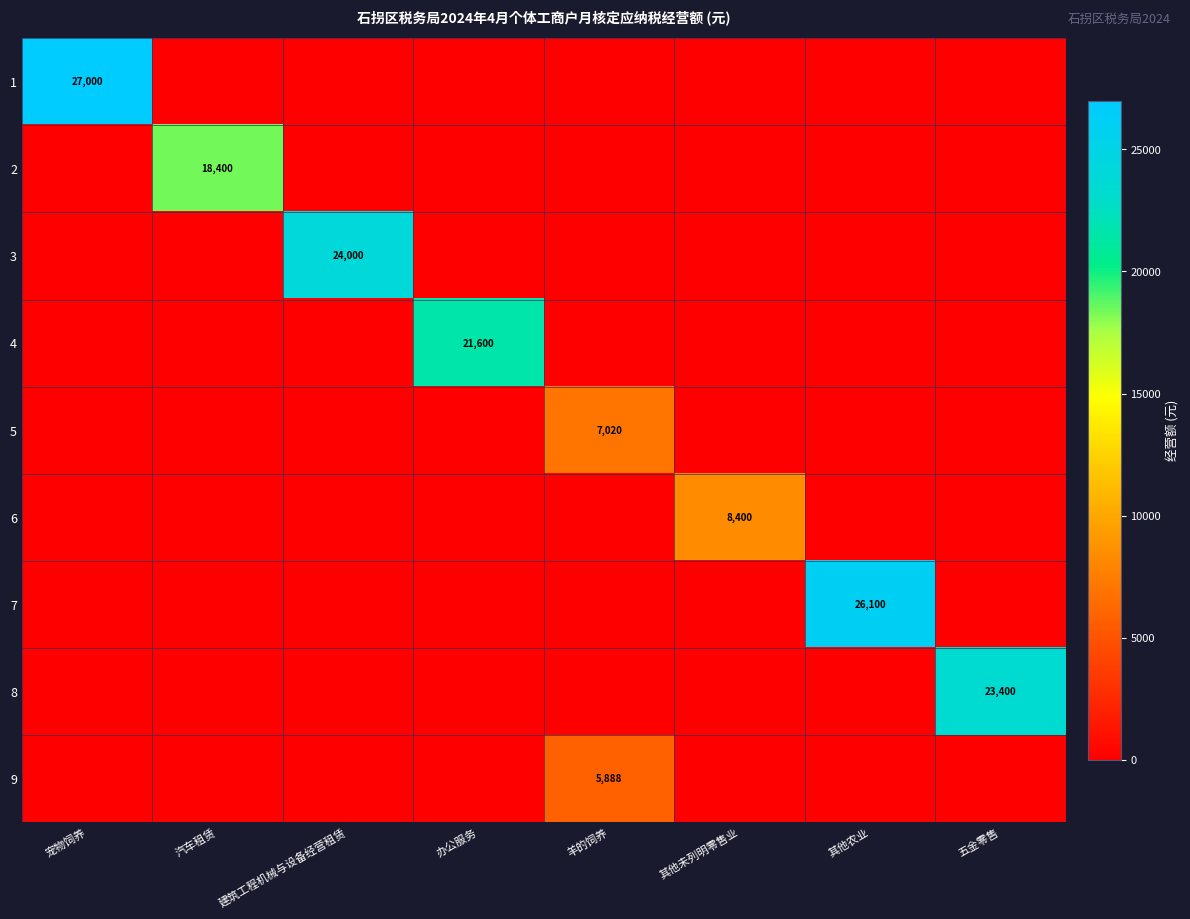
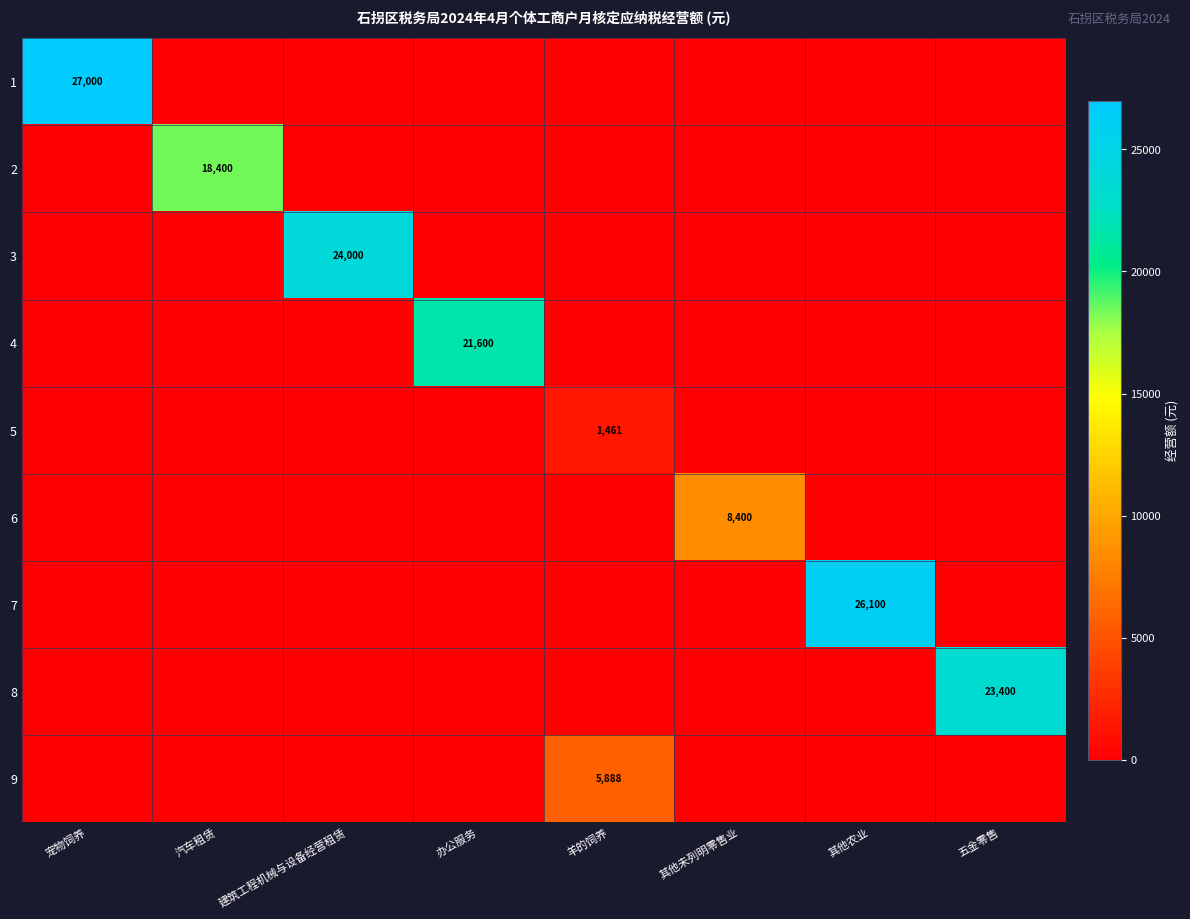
5, 羊的饲养: 7,020 -> 1,461
